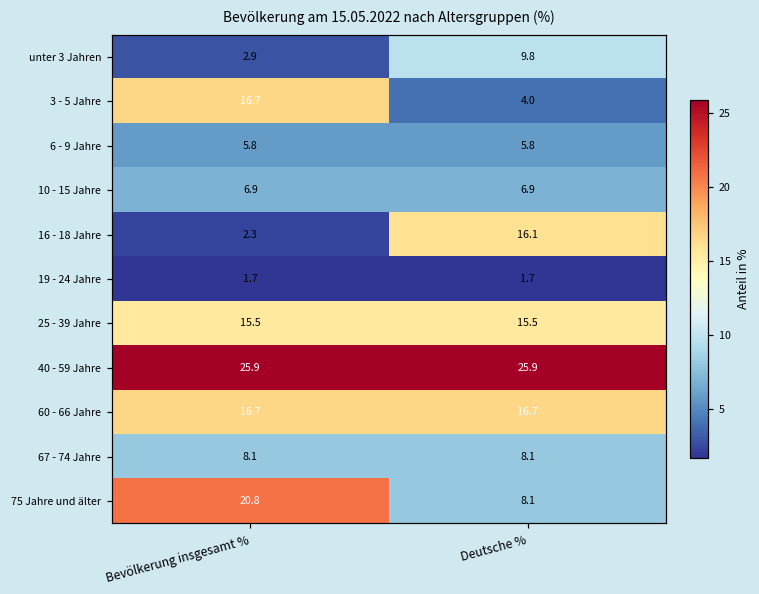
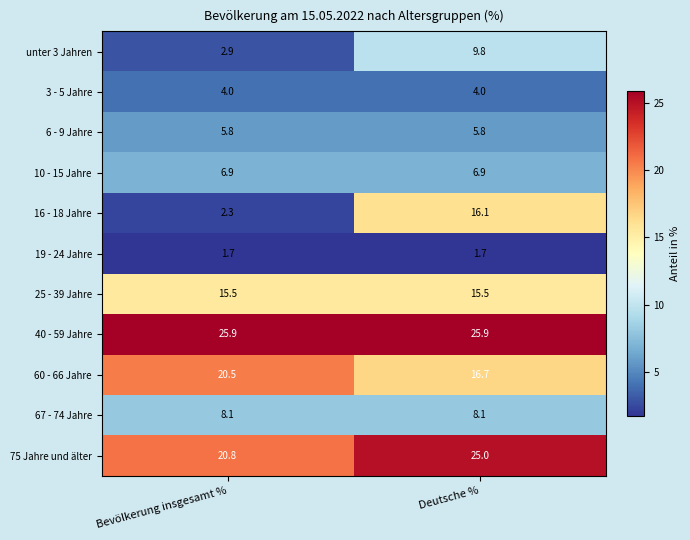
3 - 5 Jahre, Bevölkerung insgesamt %: 16.7 -> 4.0
60 - 66 Jahre, Bevölkerung insgesamt %: 16.7 -> 20.5
75 Jahre und älter, Deutsche %: 8.1 -> 25.0
